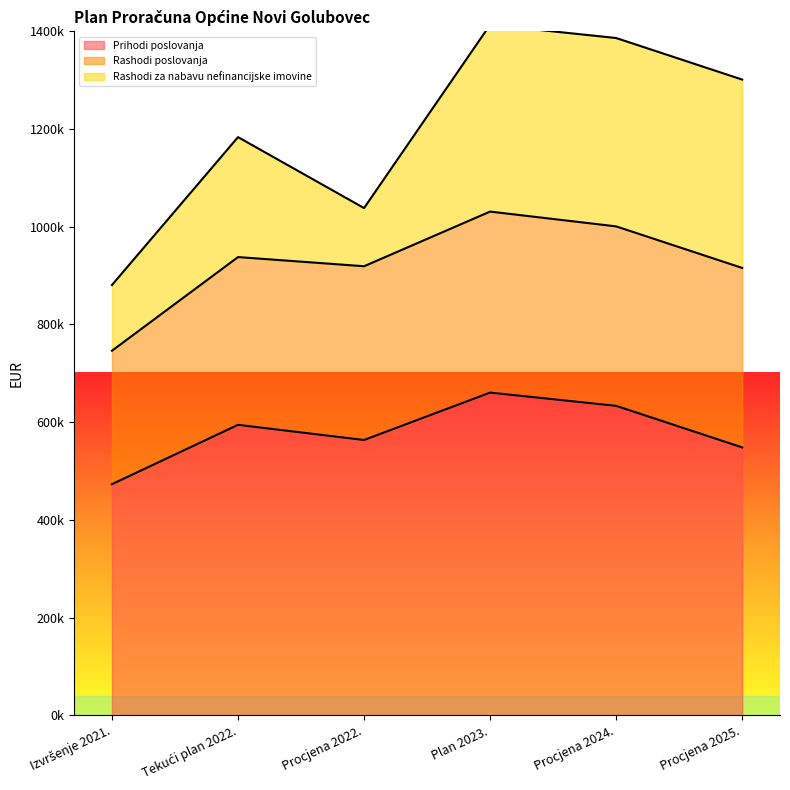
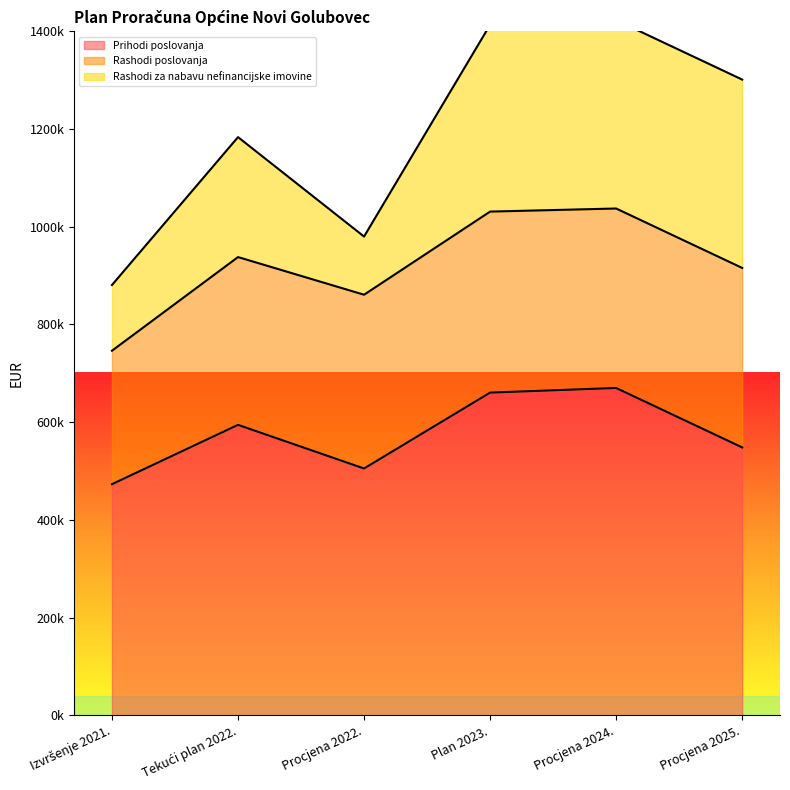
Prihodi poslovanja, Procjena 2022.: 560000 -> 510000
Prihodi poslovanja, Procjena 2024.: 630000 -> 670000
